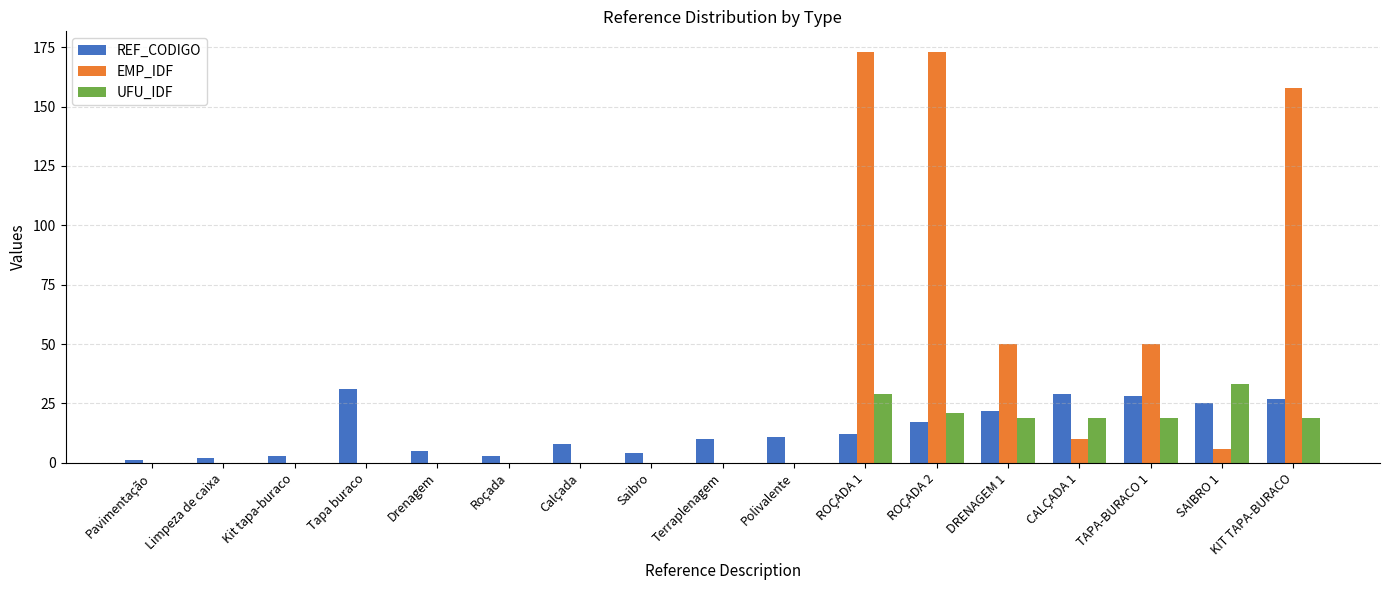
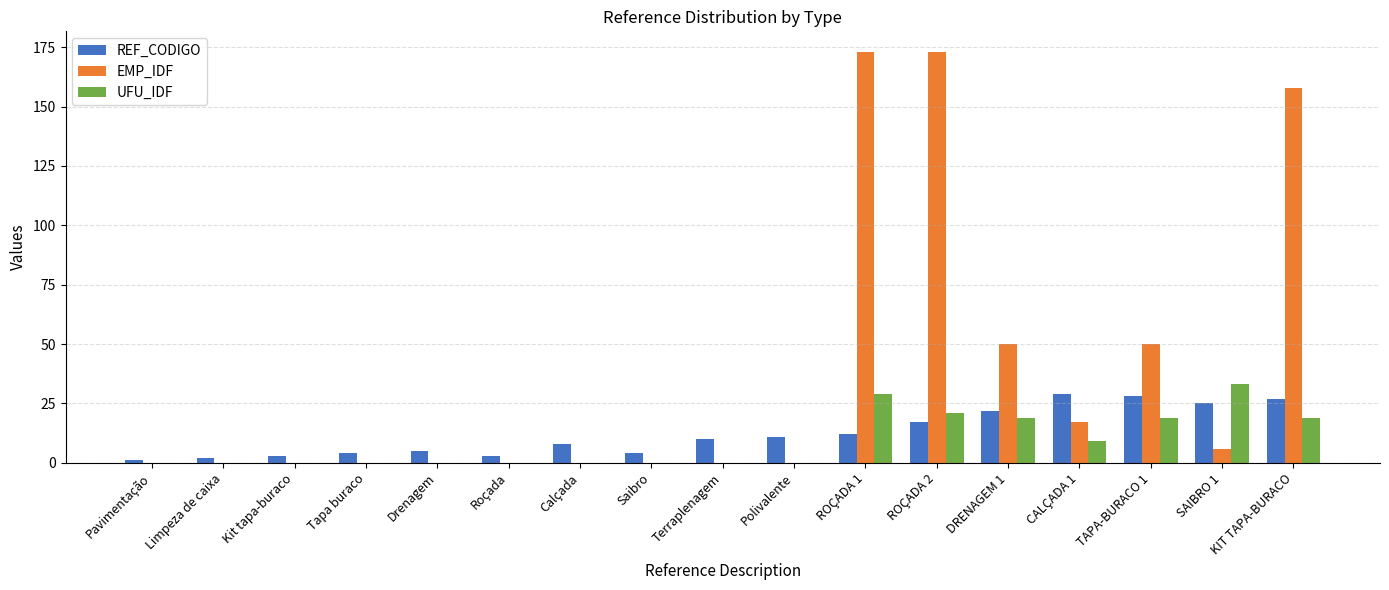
REF_CODIGO, Tapa buraco: 31 -> 4
EMP_IDF, CALÇADA 1: 10 -> 17
UFU_IDF, CALÇADA 1: 19 -> 9
